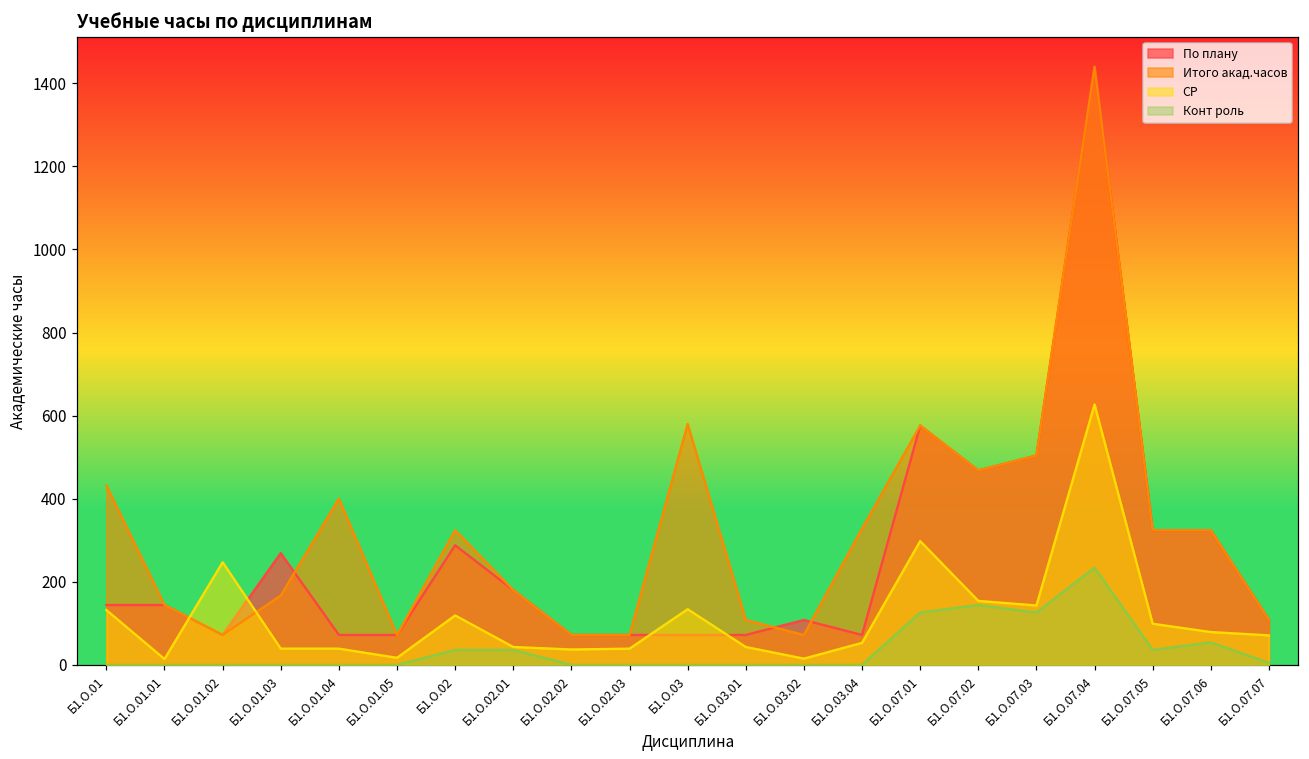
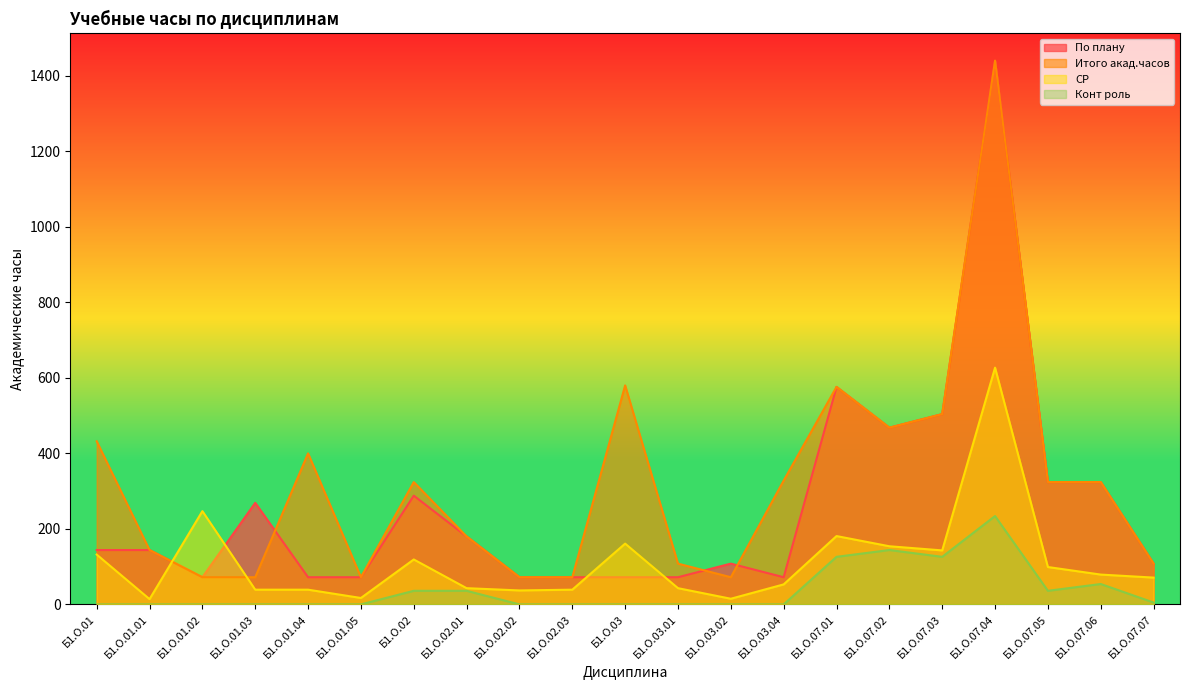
Итого акад.часов, Б1.О.01.03: 170 -> 70
СР, Б1.О.03: 130 -> 160
СР, Б1.О.07.01: 300 -> 180
